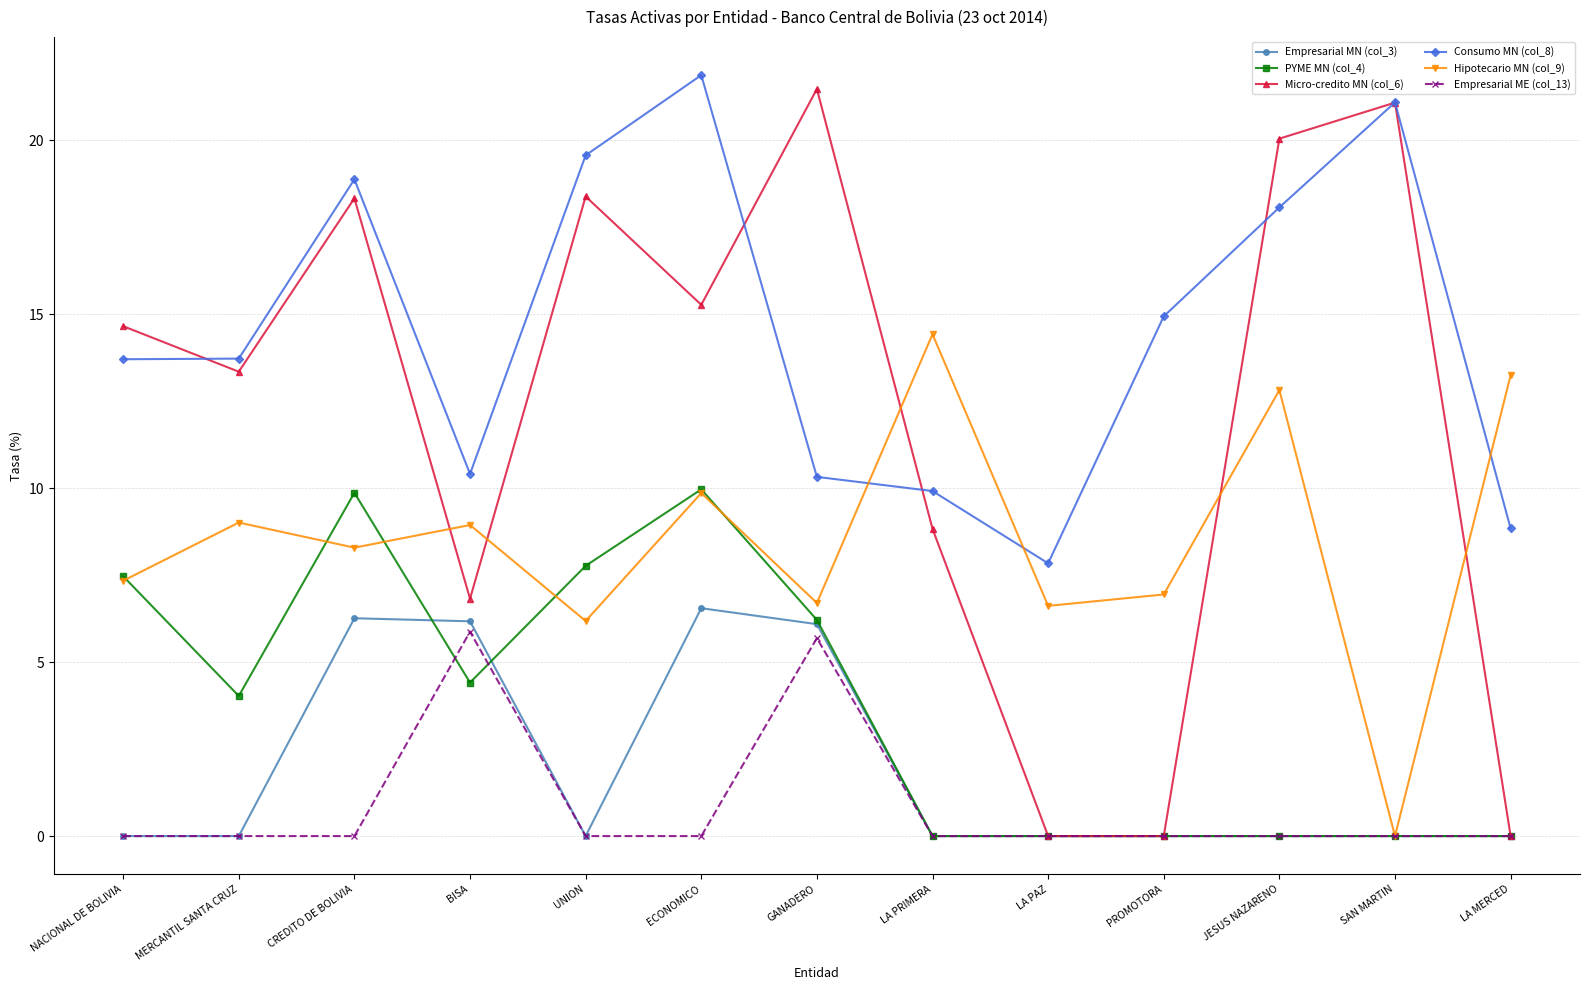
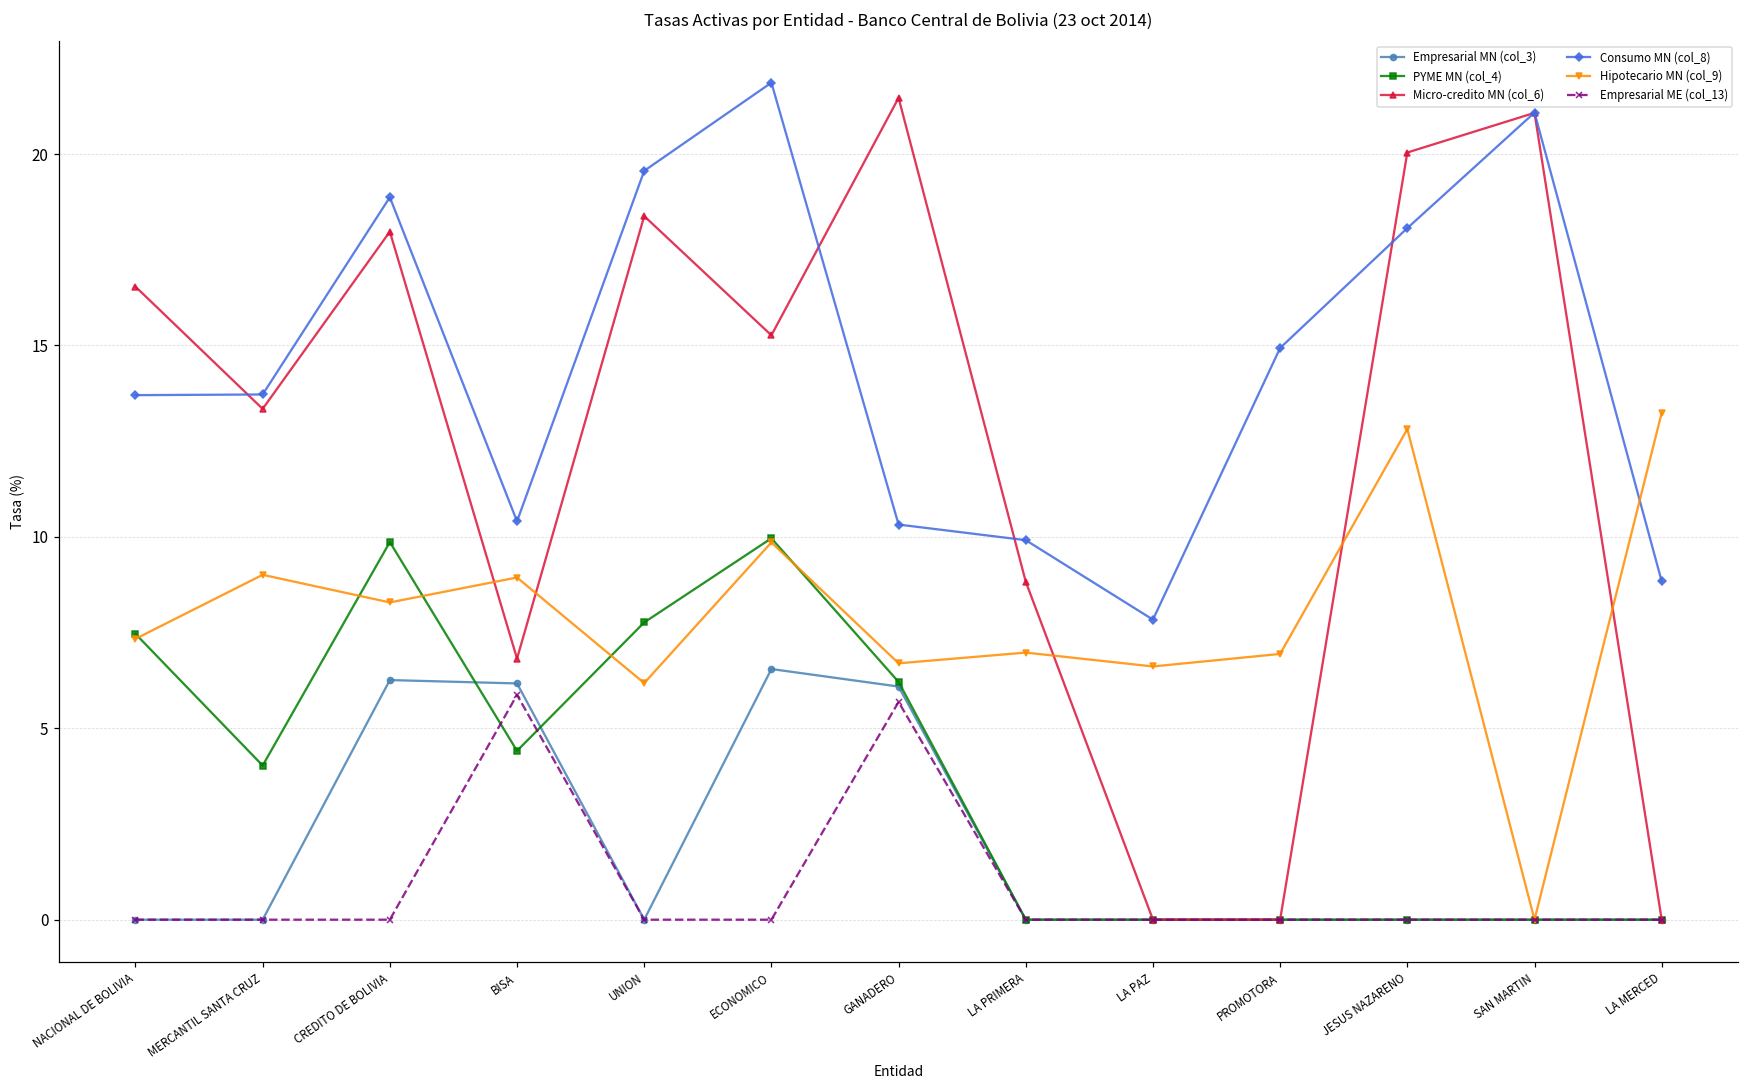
Micro-credito MN (col_6), NACIONAL DE BOLIVIA: 14.7 -> 16.5
Micro-credito MN (col_6), CREDITO DE BOLIVIA: 18.3 -> 18.0
Hipotecario MN (col_9), LA PRIMERA: 14.4 -> 7.0
